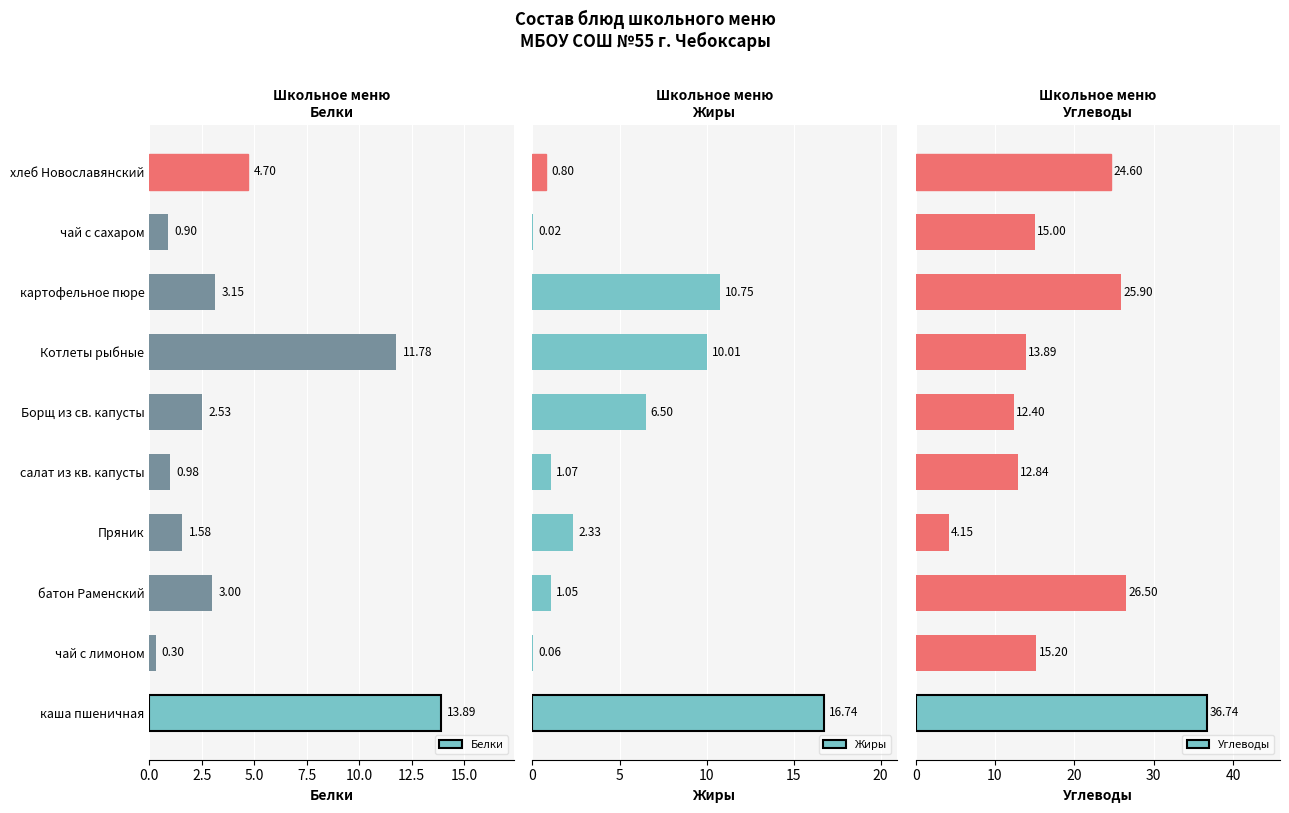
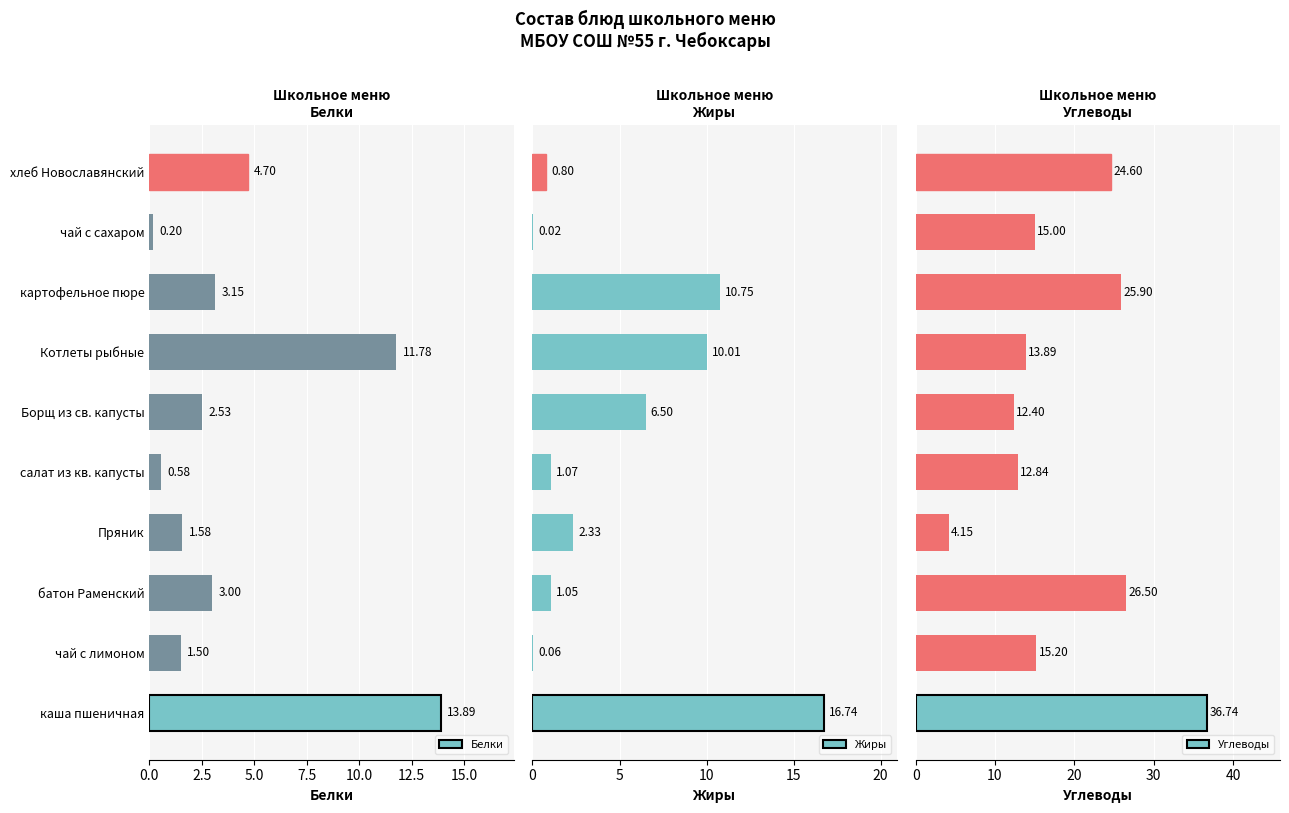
Школьное меню Белки, чай с сахаром: 0.90 -> 0.20
Школьное меню Белки, салат из кв. капусты: 0.98 -> 0.58
Школьное меню Белки, чай с лимоном: 0.30 -> 1.50
